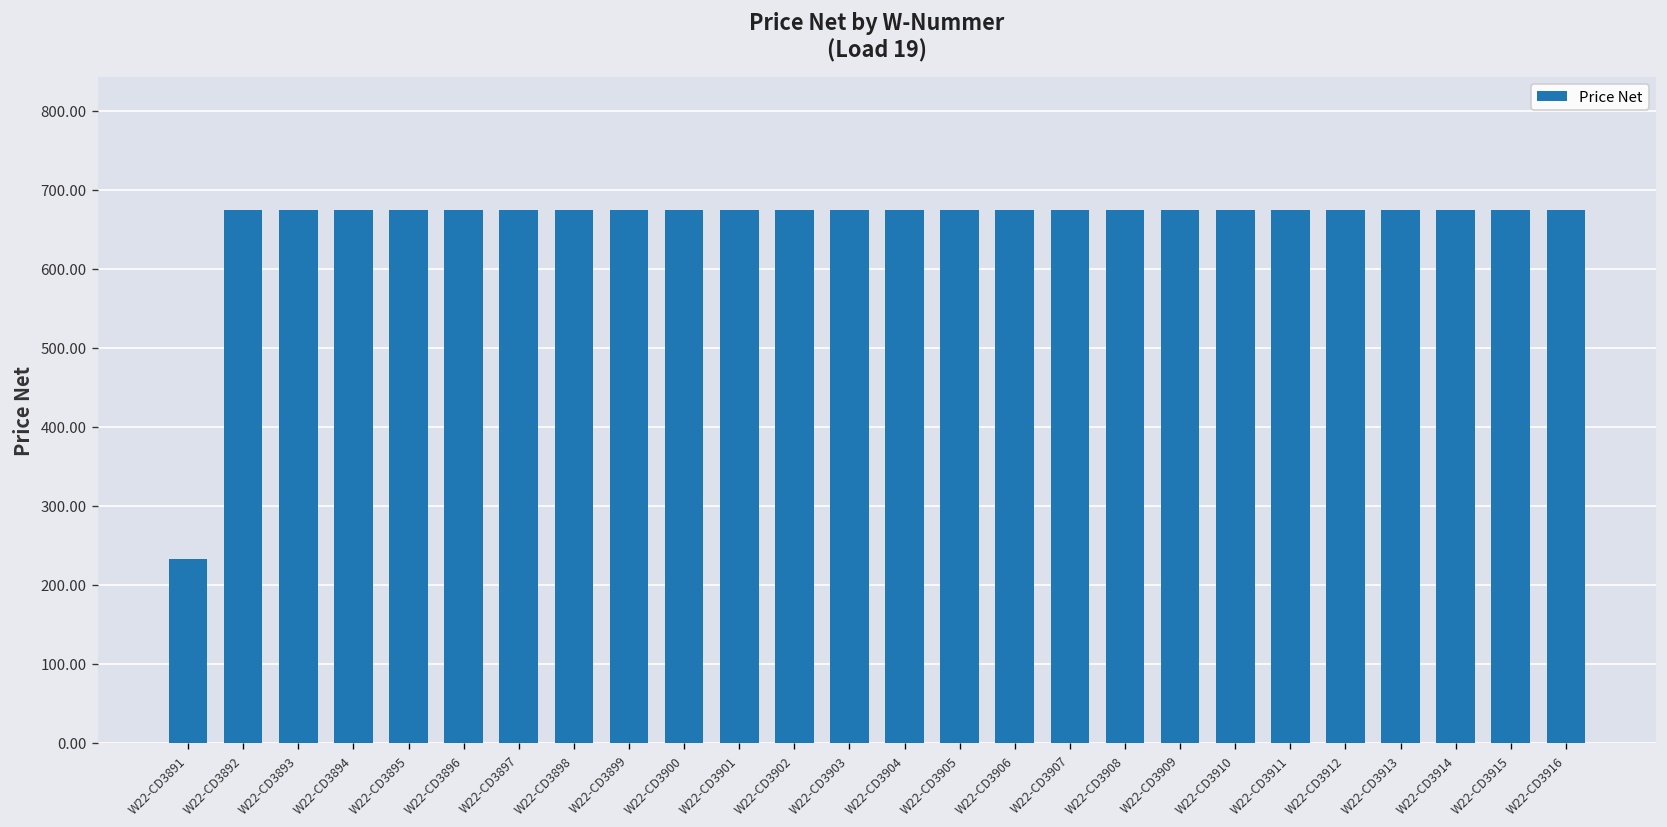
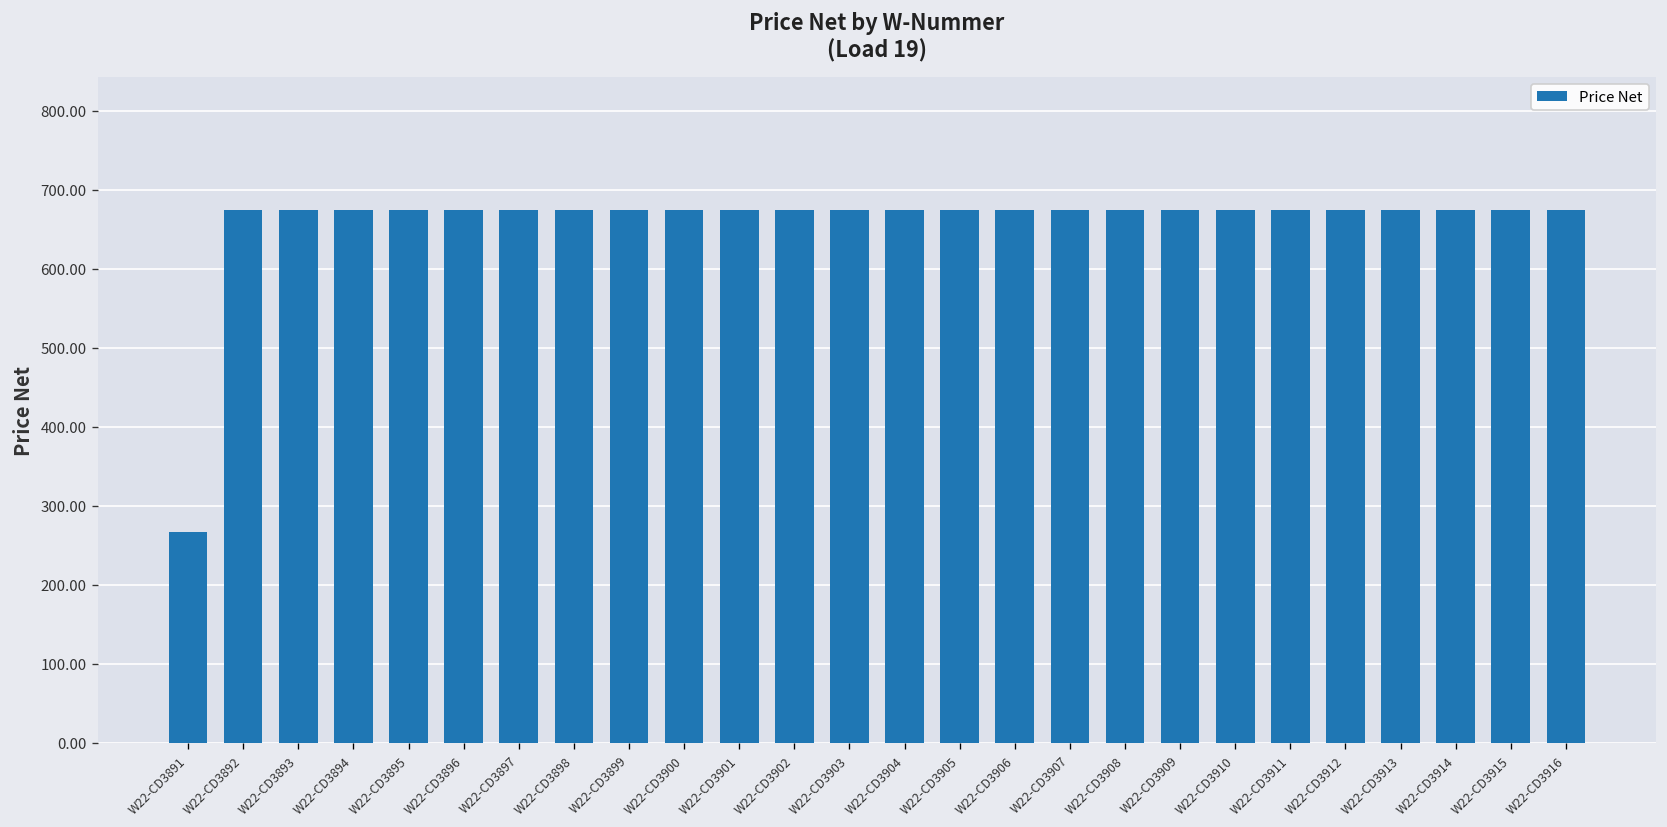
W22-CD3891: 230 -> 270
